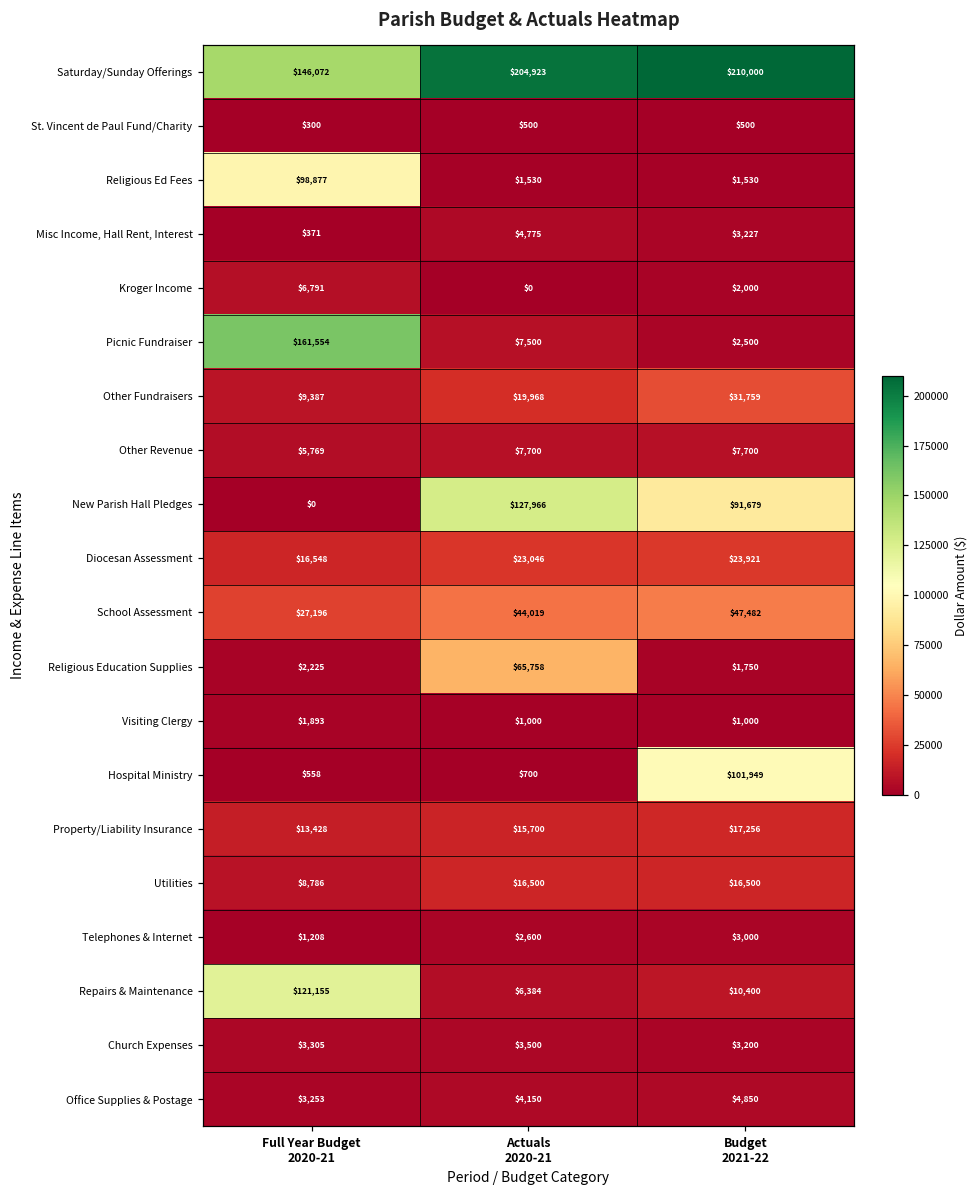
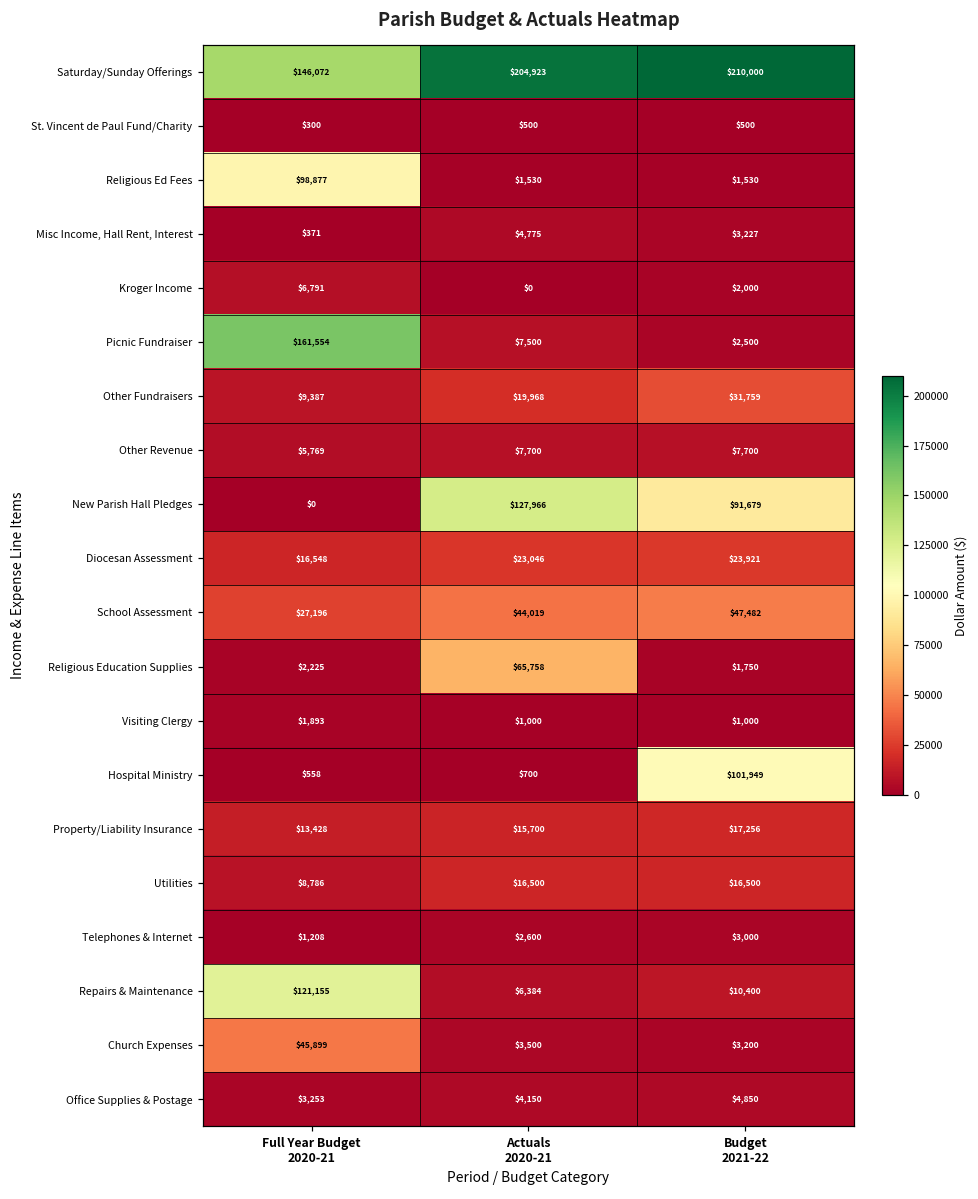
Church Expenses, Full Year Budget 2020-21: $3,305 -> $45,899
